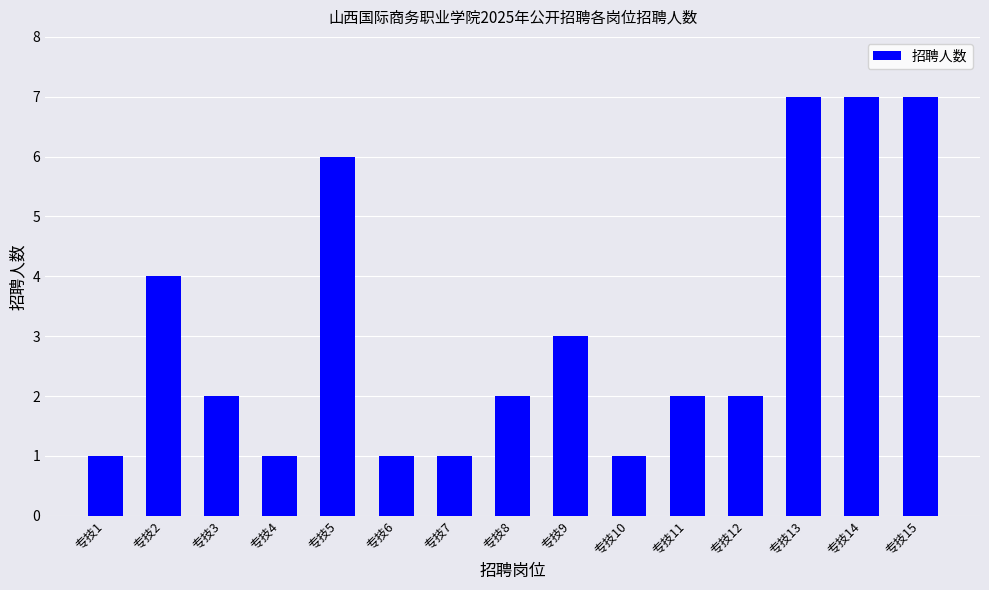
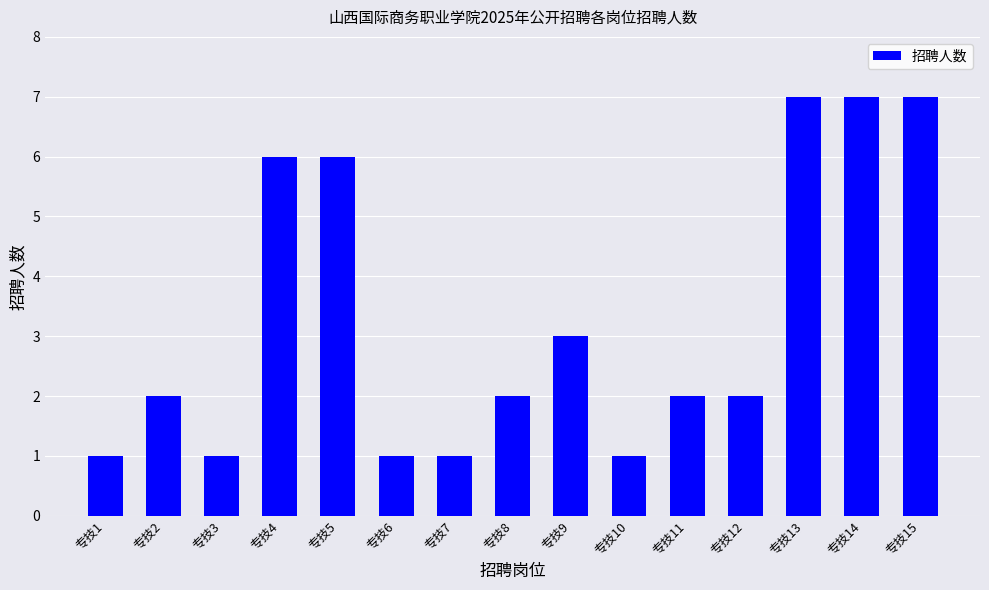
专技2: 4 -> 2
专技3: 2 -> 1
专技4: 1 -> 6
